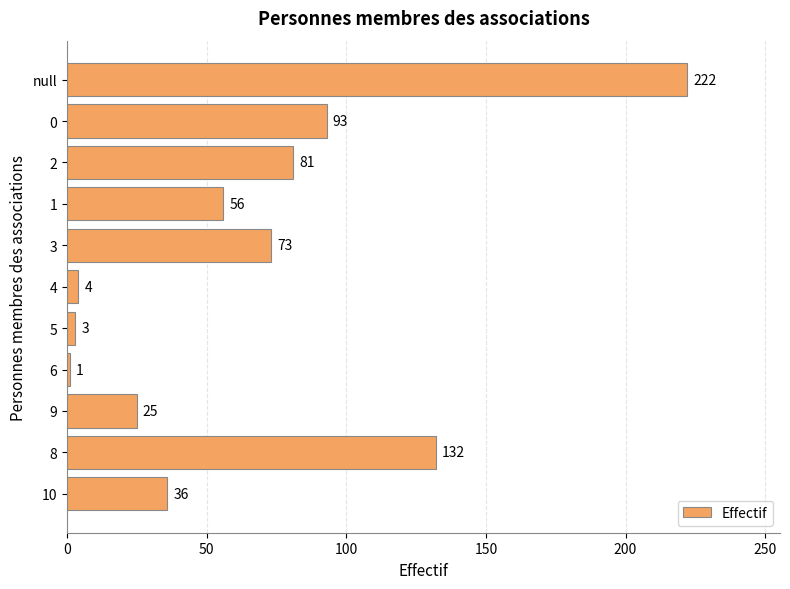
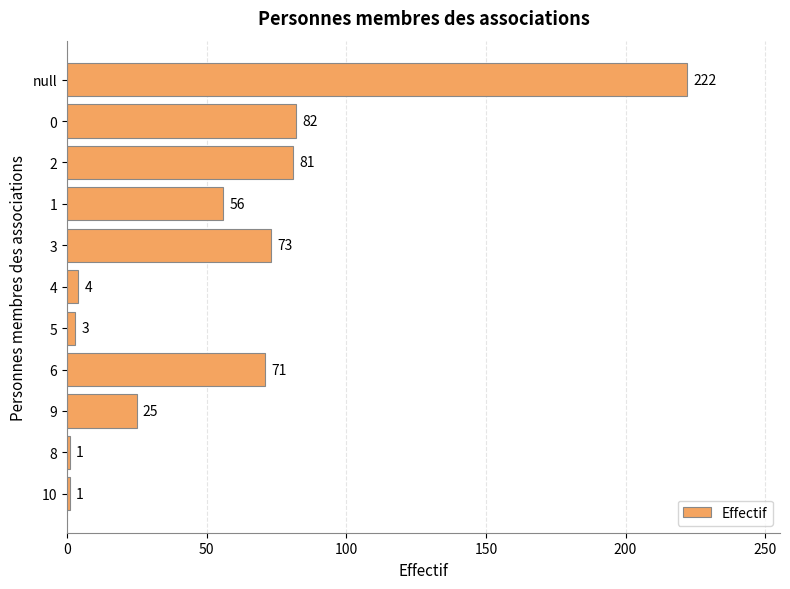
0: 93 -> 82
6: 1 -> 71
8: 132 -> 1
10: 36 -> 1
